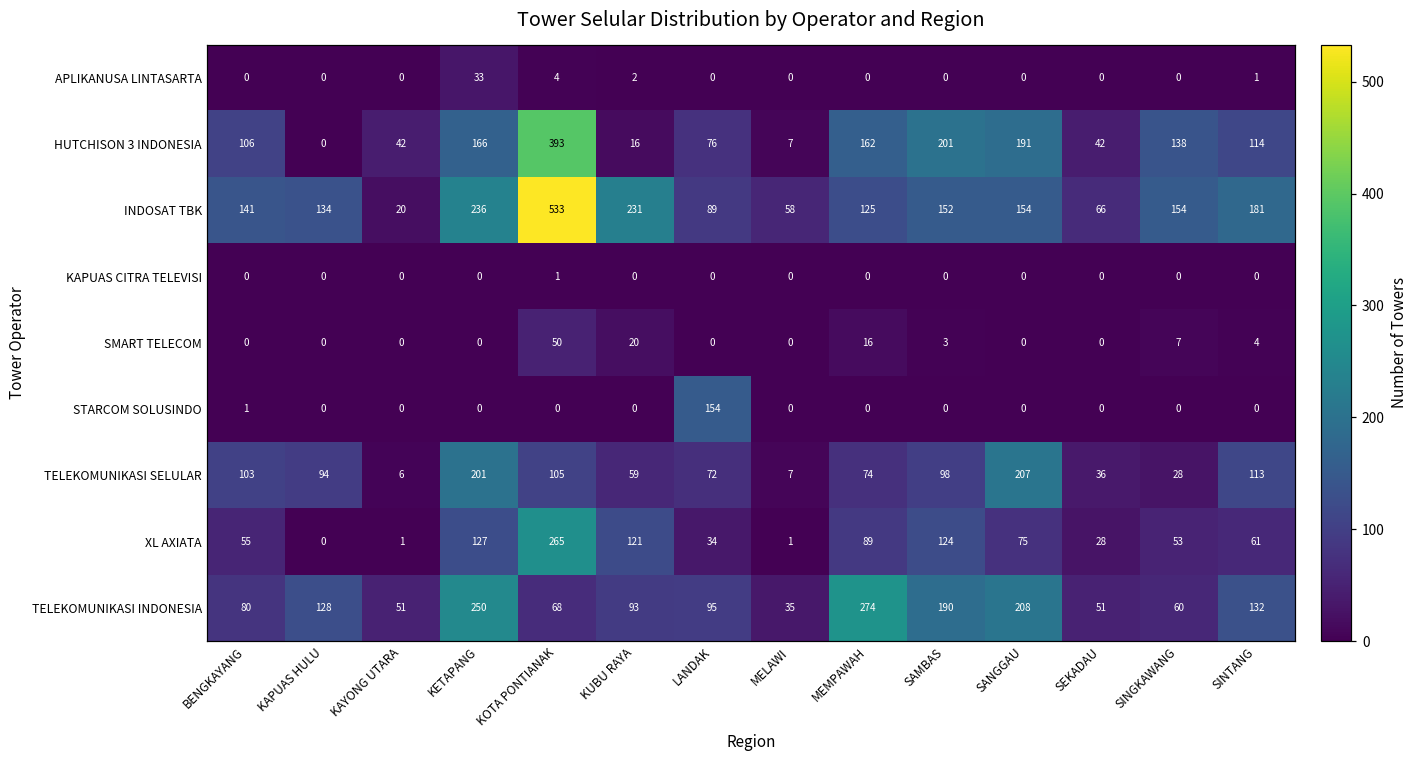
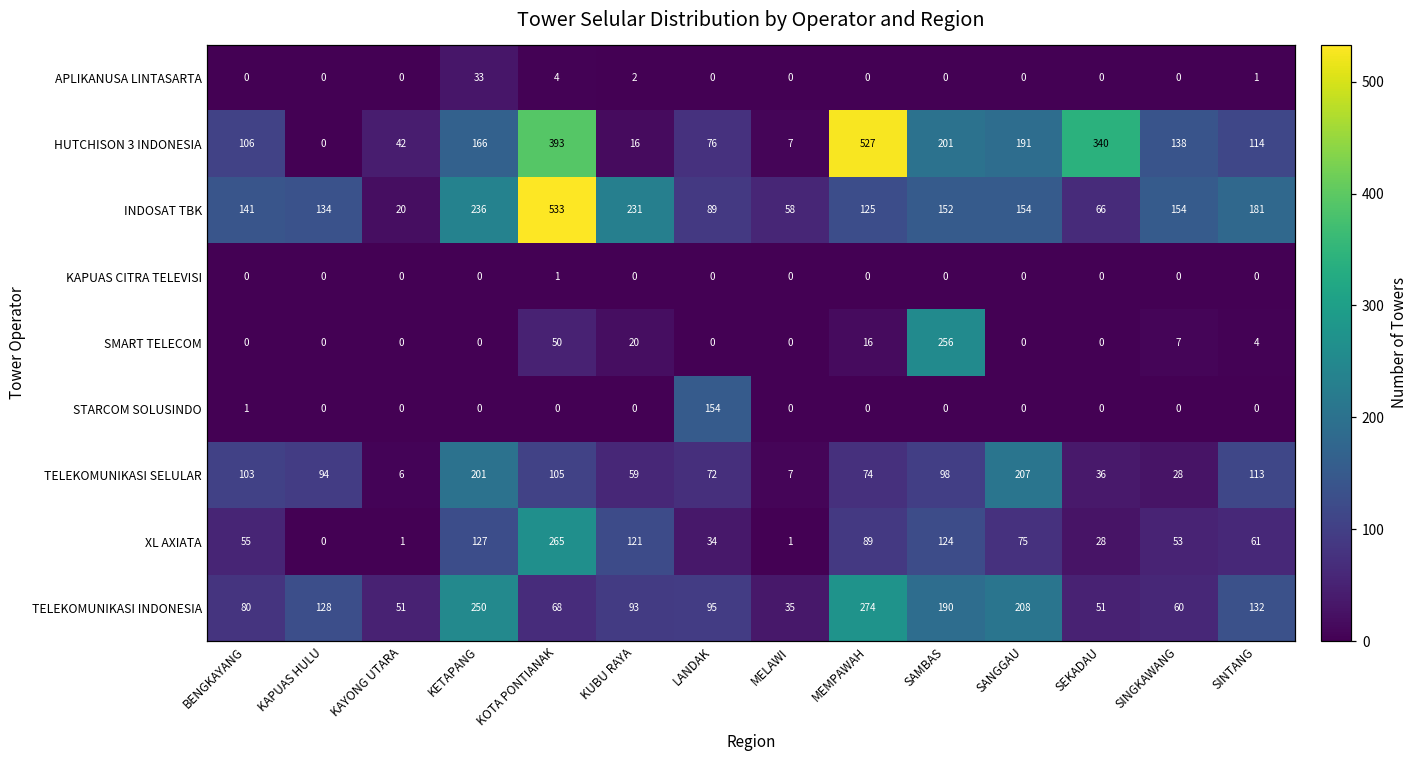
HUTCHISON 3 INDONESIA, MEMPAWAH: 162 -> 527
HUTCHISON 3 INDONESIA, SEKADAU: 42 -> 340
SMART TELECOM, SAMBAS: 3 -> 256
